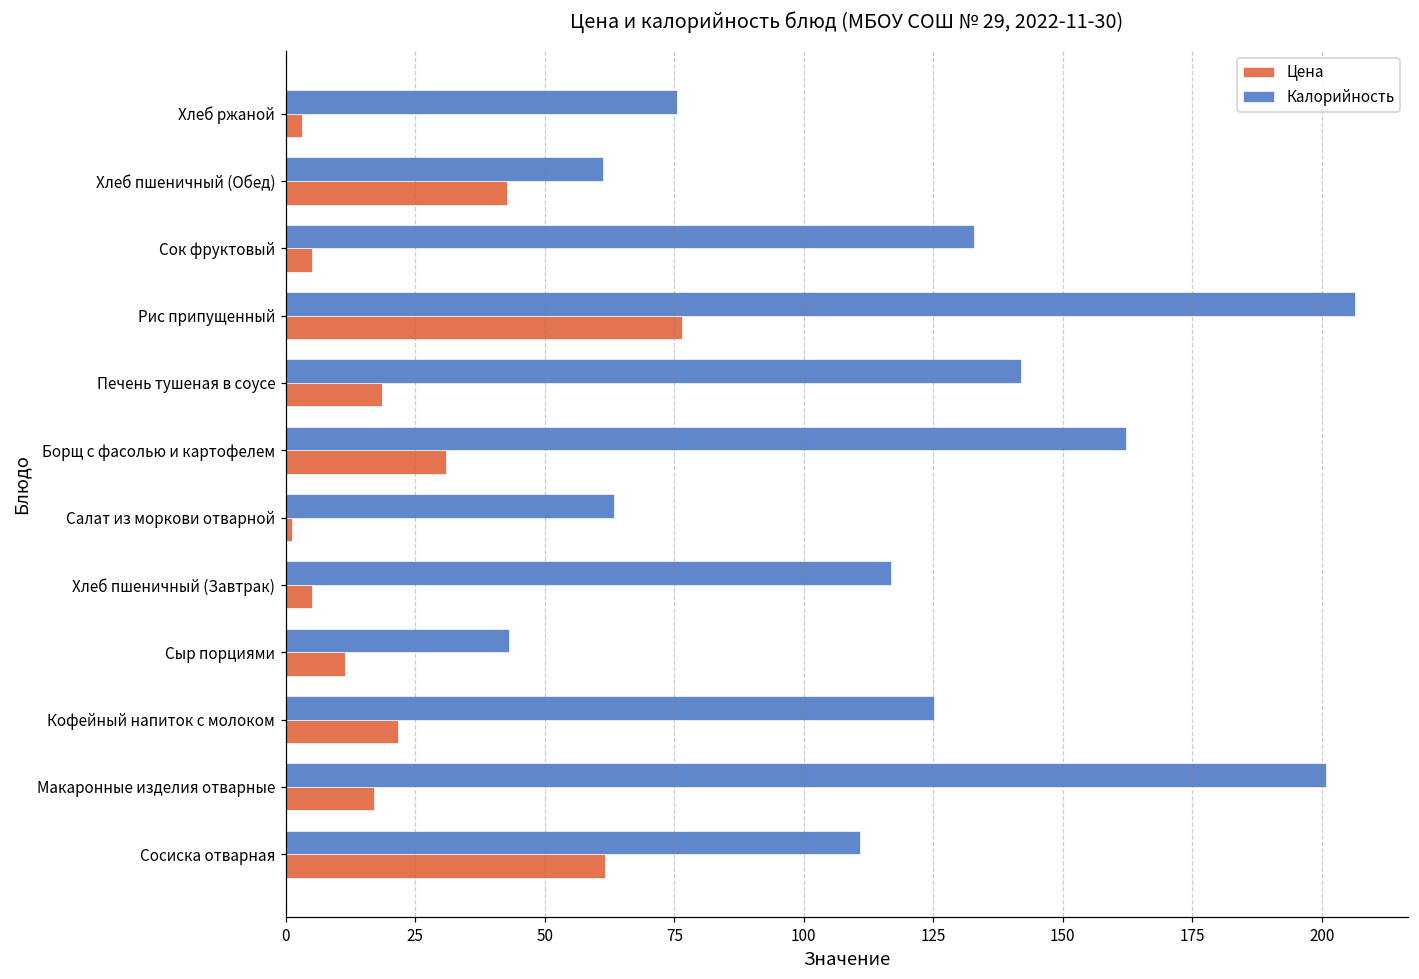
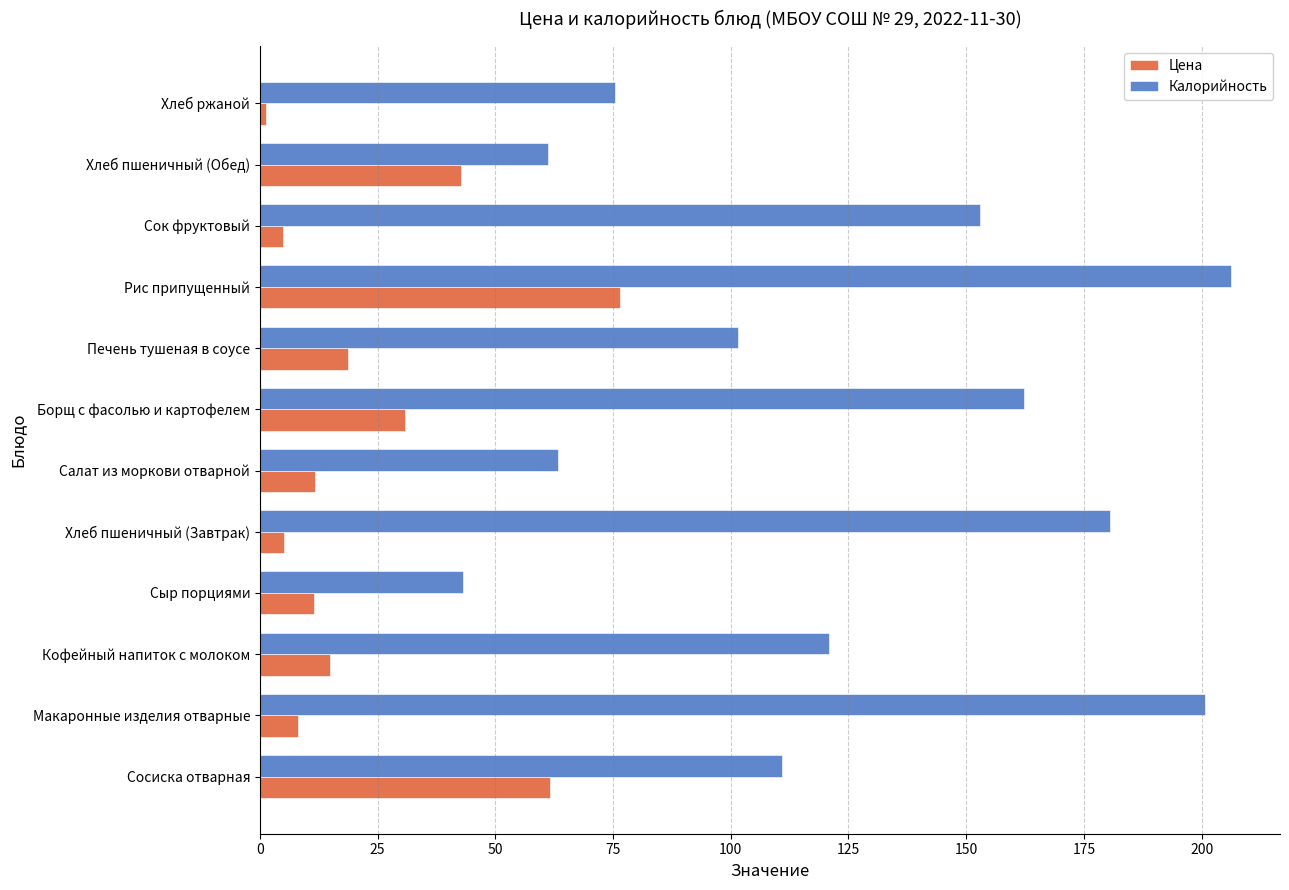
Цена, Хлеб ржаной: 3 -> 1
Калорийность, Сок фруктовый: 133 -> 153
Калорийность, Печень тушеная в соусе: 142 -> 102
Цена, Салат из моркови отварной: 1 -> 12
Калорийность, Хлеб пшеничный (Завтрак): 117 -> 181
Калорийность, Кофейный напиток с молоком: 125 -> 121
Цена, Кофейный напиток с молоком: 22 -> 15
Цена, Макаронные изделия отварные: 17 -> 8
